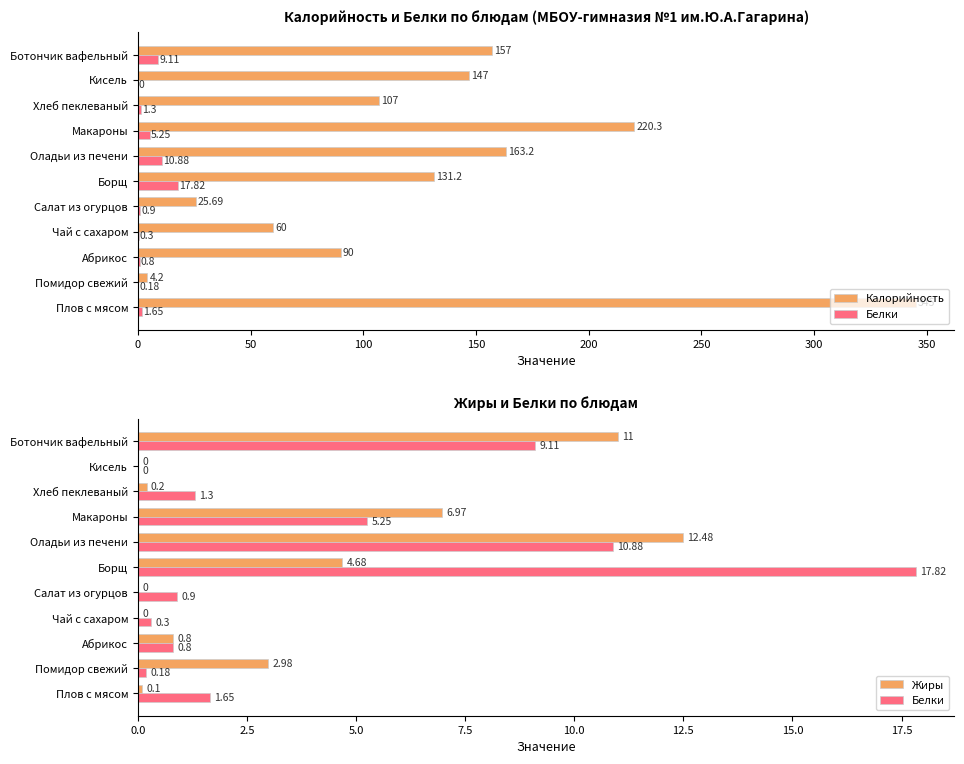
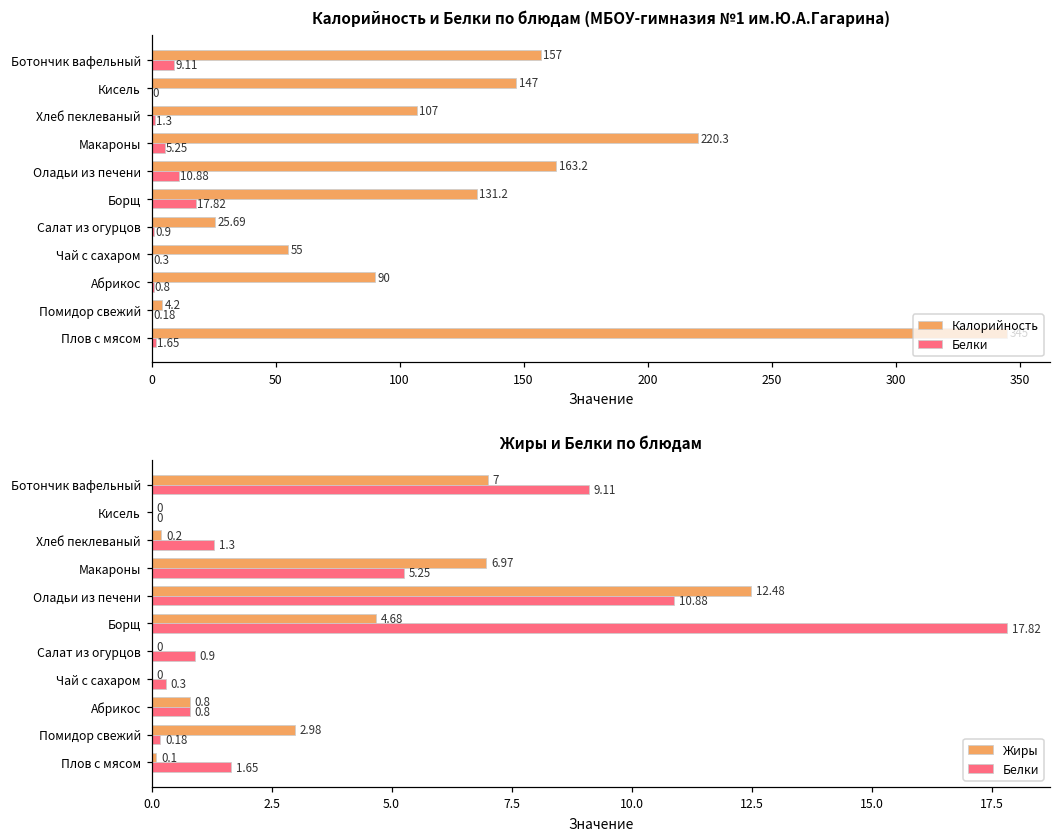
Калорийность и Белки по блюдам (МБОУ-гимназия №1 им.Ю.А.Гагарина), Калорийность, Чай с сахаром: 60 -> 55
Жиры и Белки по блюдам, Жиры, Ботончик вафельный: 11 -> 7
